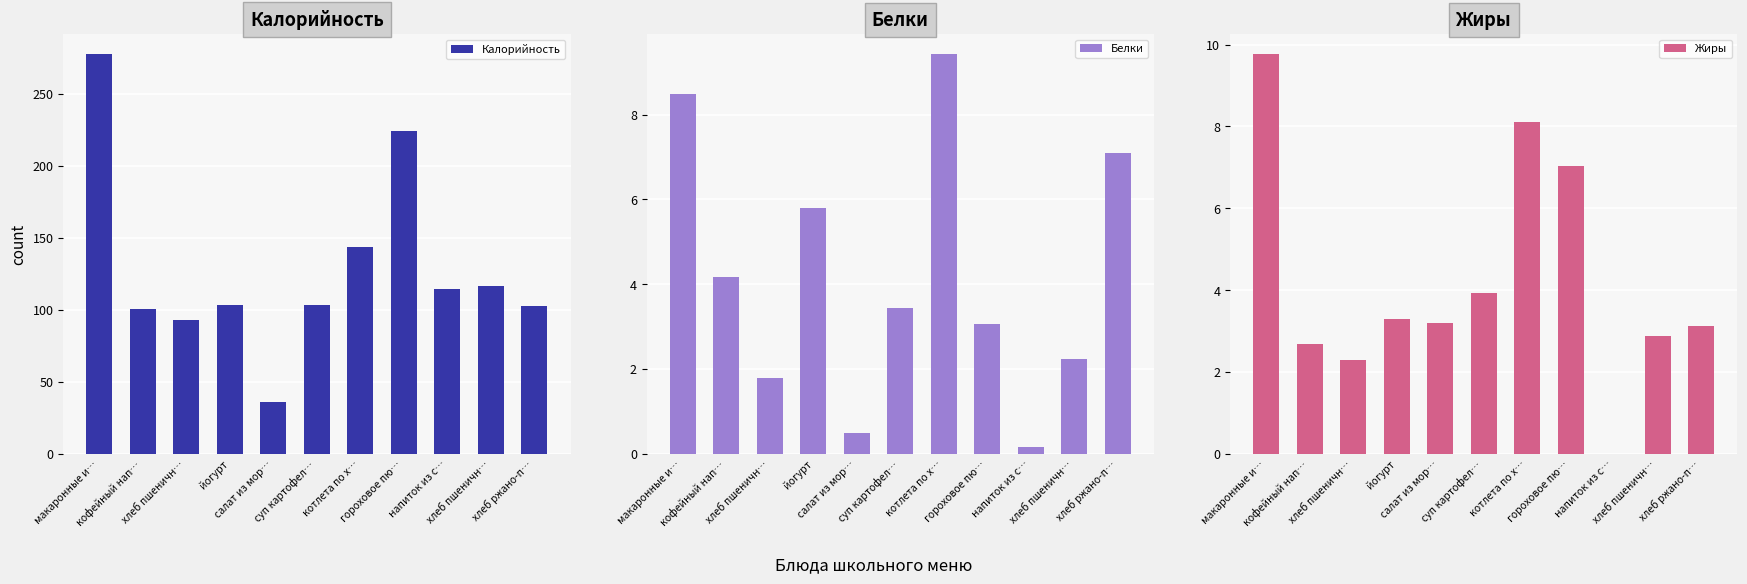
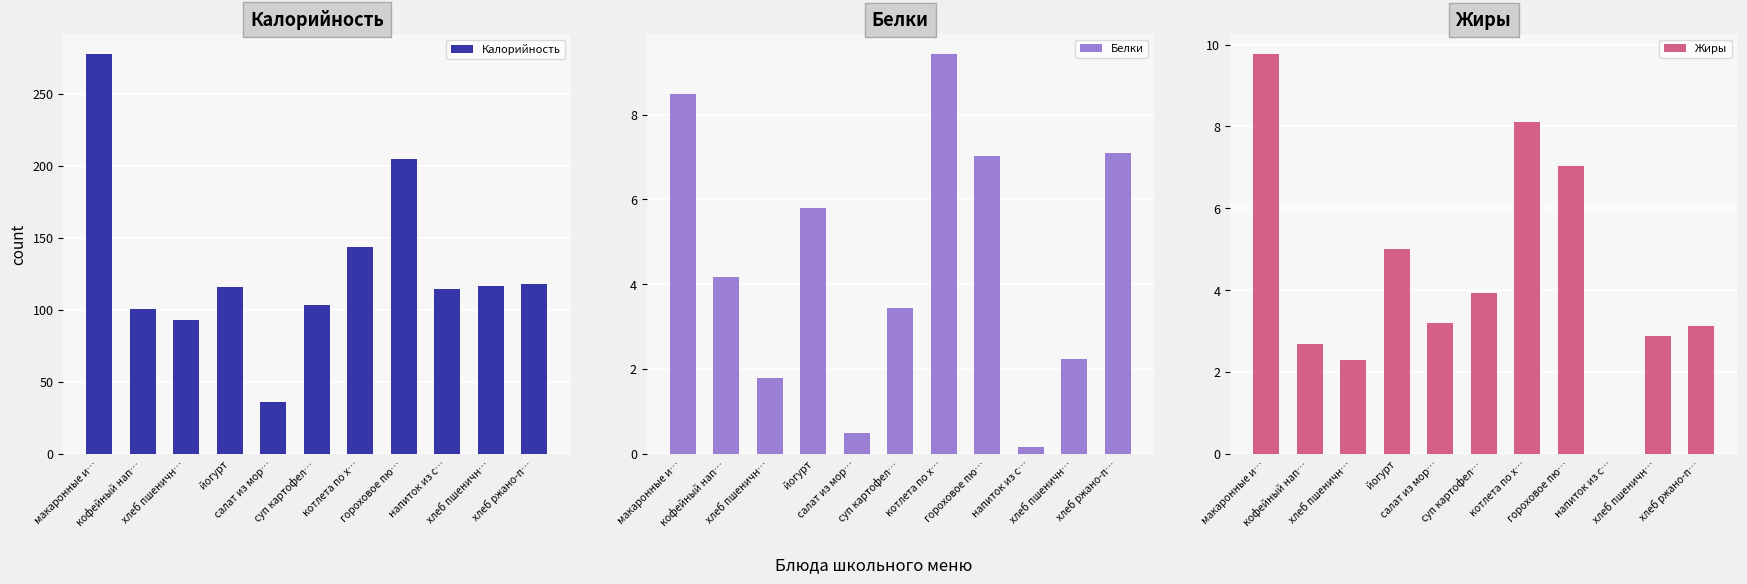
Калорийность, йогурт: 104 -> 116
Калорийность, гороховое пю…: 225 -> 205
Калорийность, хлеб ржано-п…: 103 -> 118
Белки, гороховое пю…: 3.1 -> 7.0
Жиры, йогурт: 3.3 -> 5.0
